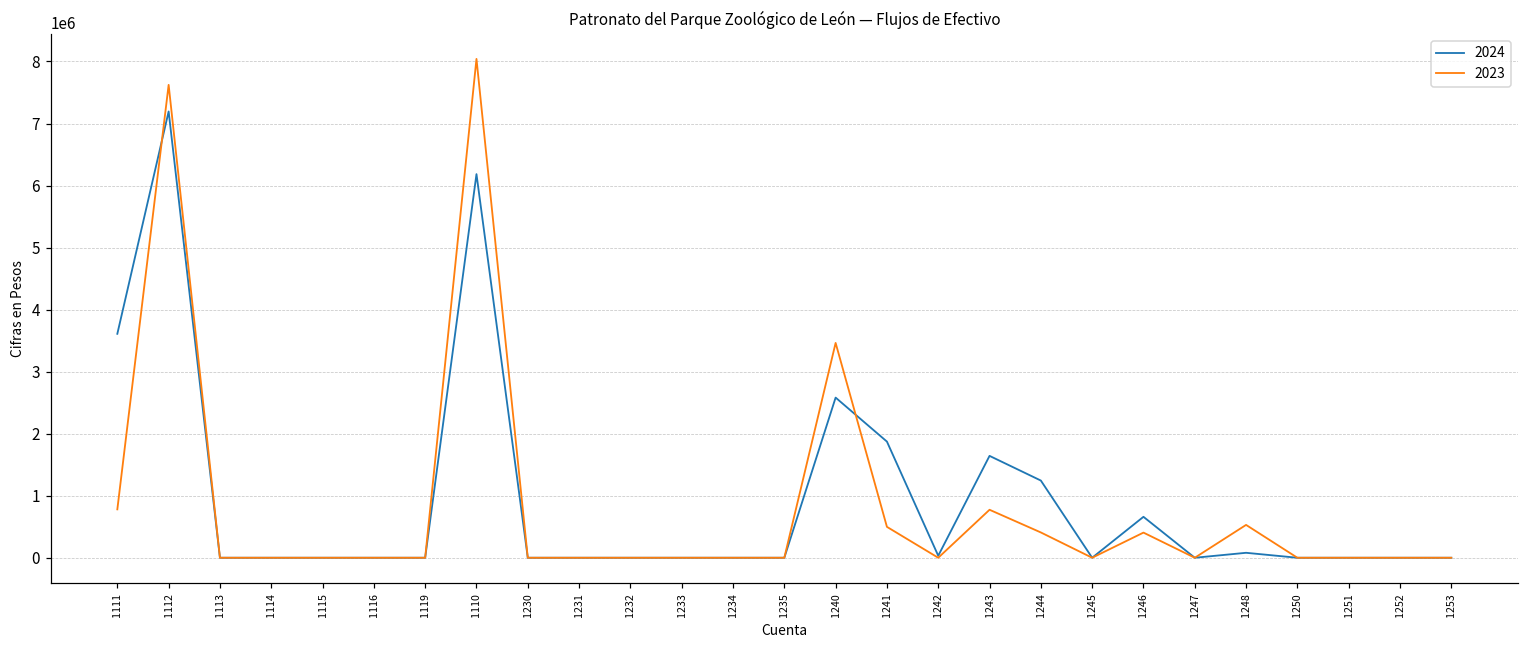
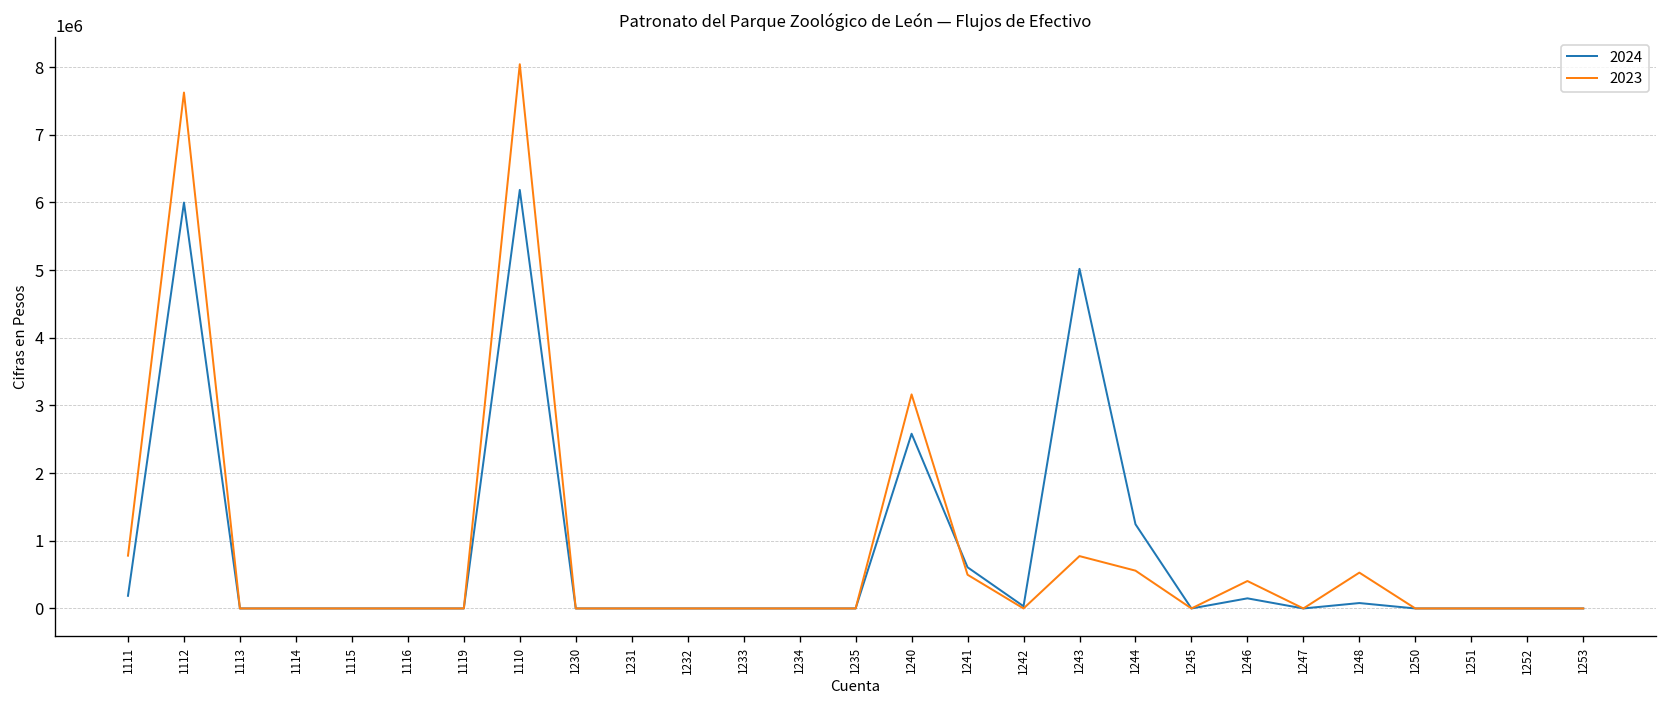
2024, 1111: 3600000 -> 200000
2024, 1112: 7200000 -> 6000000
2023, 1240: 3500000 -> 3200000
2024, 1241: 1900000 -> 600000
2024, 1243: 1600000 -> 5000000
2023, 1244: 400000 -> 600000
2024, 1246: 700000 -> 100000
